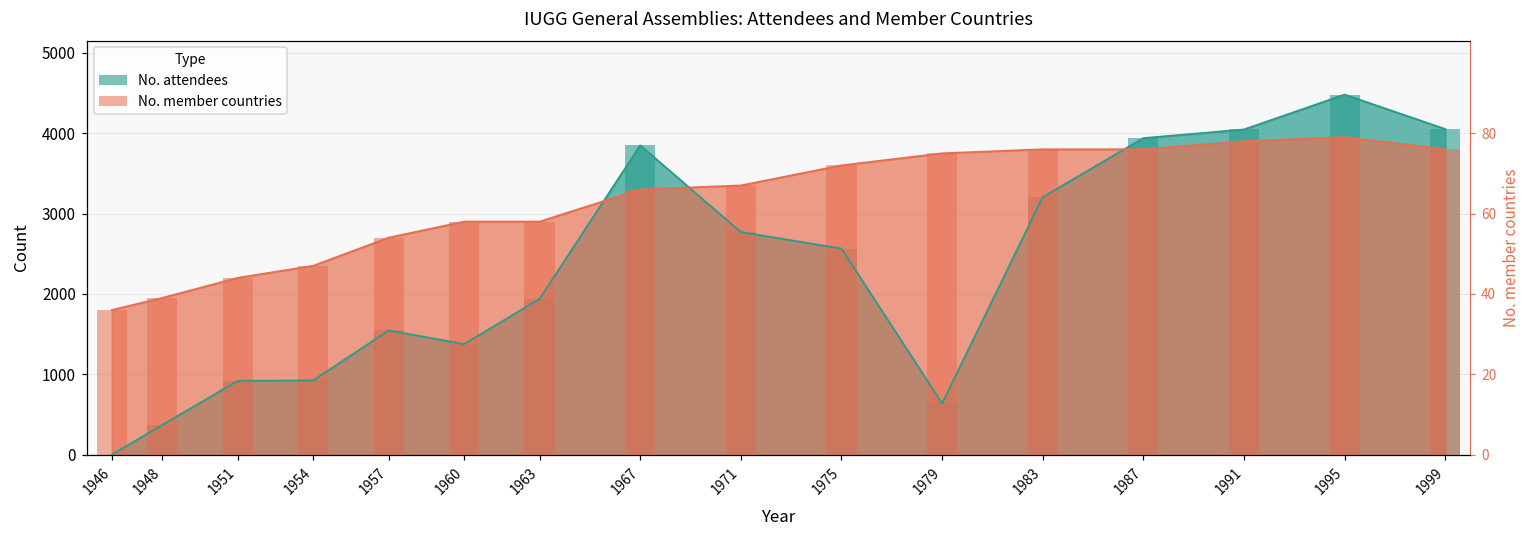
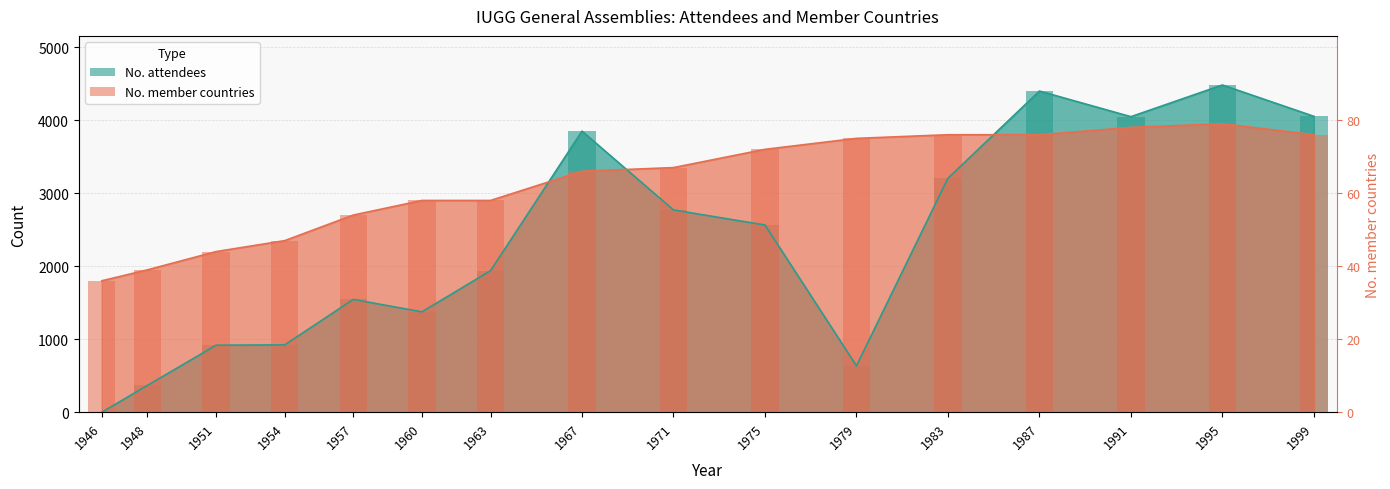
No. attendees, 1987: 3900 -> 4400
